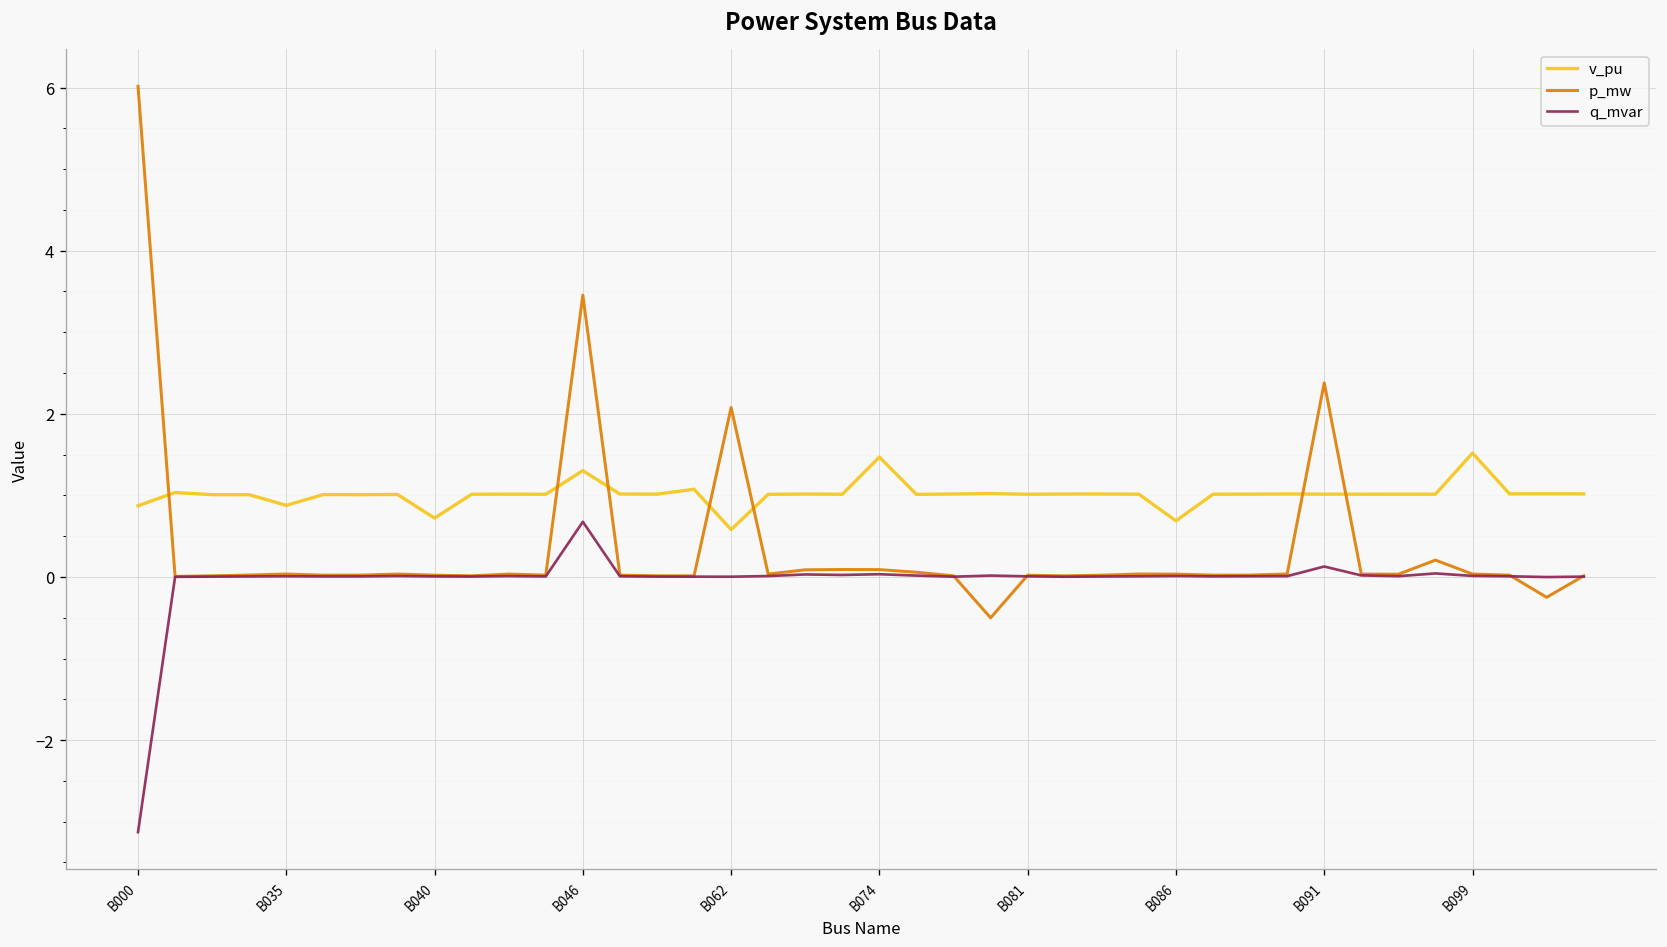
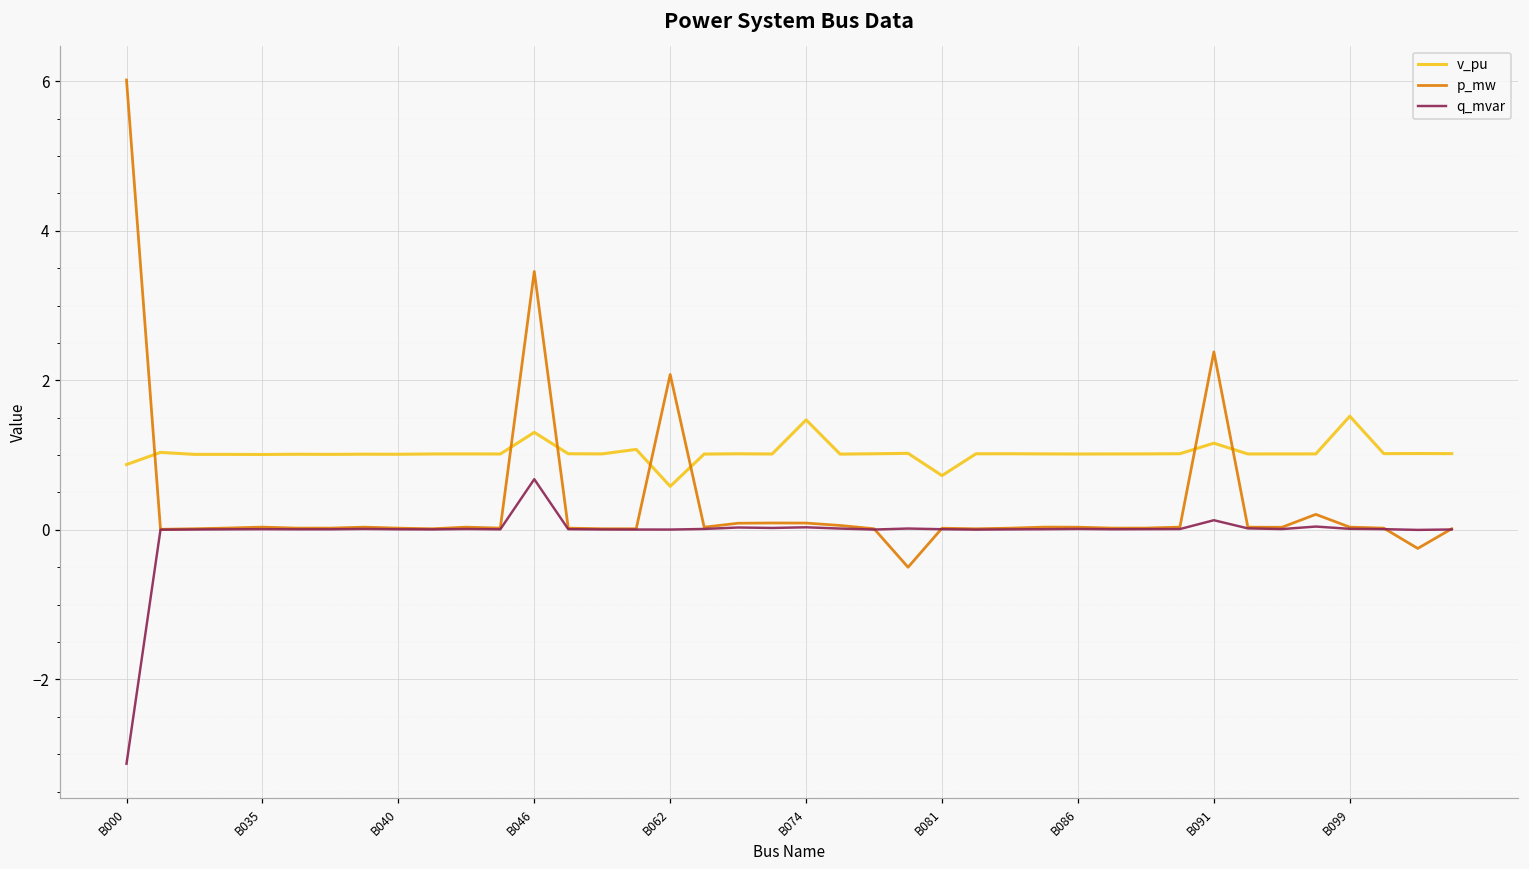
v_pu, B035: 0.9 -> 1.0
v_pu, B040: 0.7 -> 1.0
v_pu, B081: 1.0 -> 0.7
v_pu, B086: 0.7 -> 1.0
v_pu, B091: 1.0 -> 1.2
